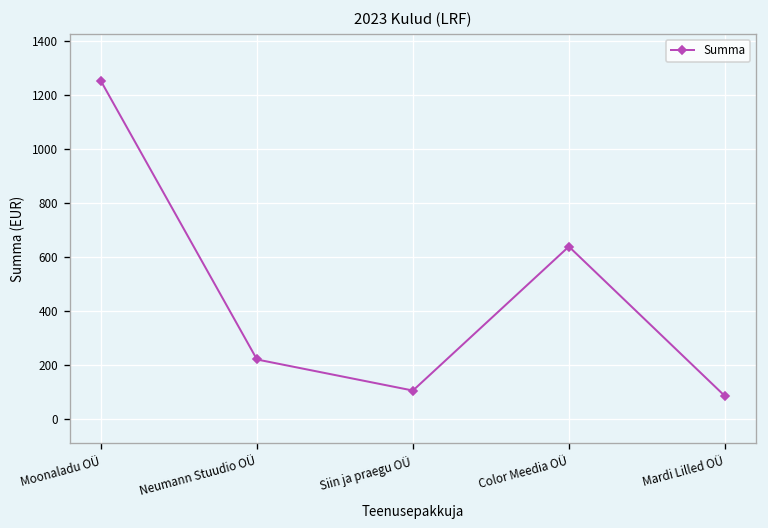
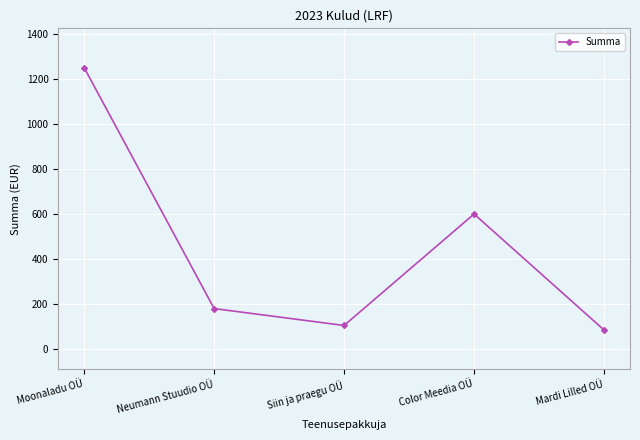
Neumann Stuudio OÜ: 220 -> 180
Color Meedia OÜ: 640 -> 600
